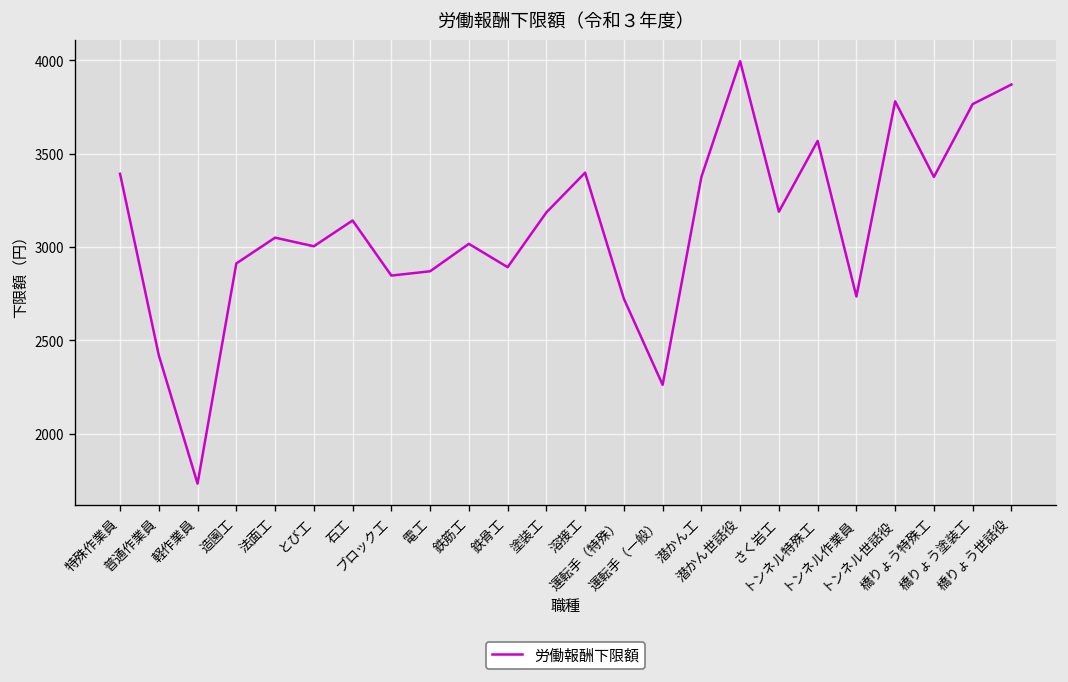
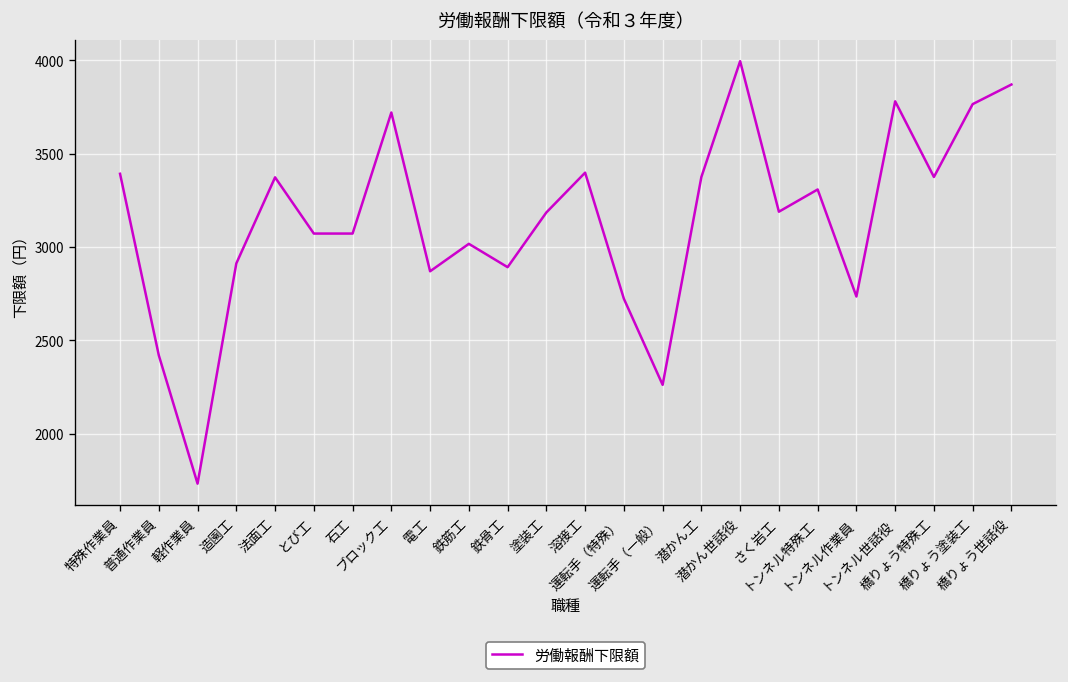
法面工: 3050 -> 3370
とび工: 3000 -> 3070
石工: 3140 -> 3070
ブロック工: 2850 -> 3720
トンネル特殊工: 3570 -> 3310
